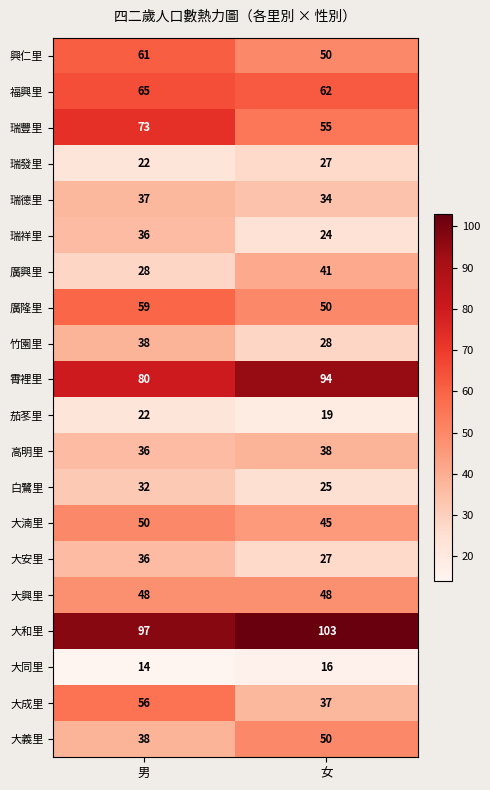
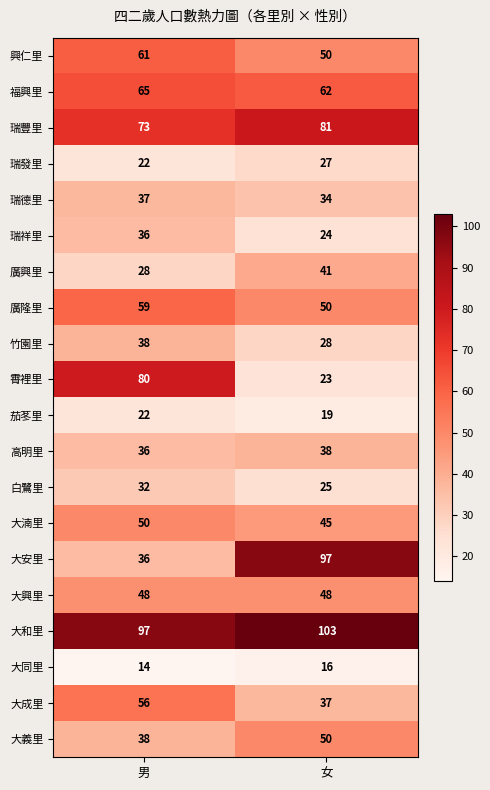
瑞豐里, 女: 55 -> 81
霄裡里, 女: 94 -> 23
大安里, 女: 27 -> 97
